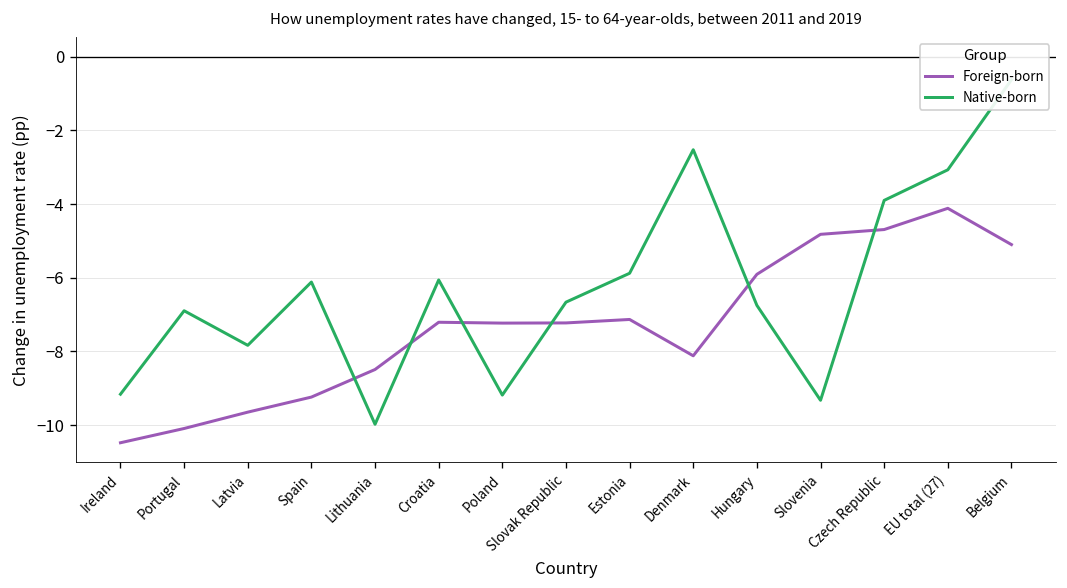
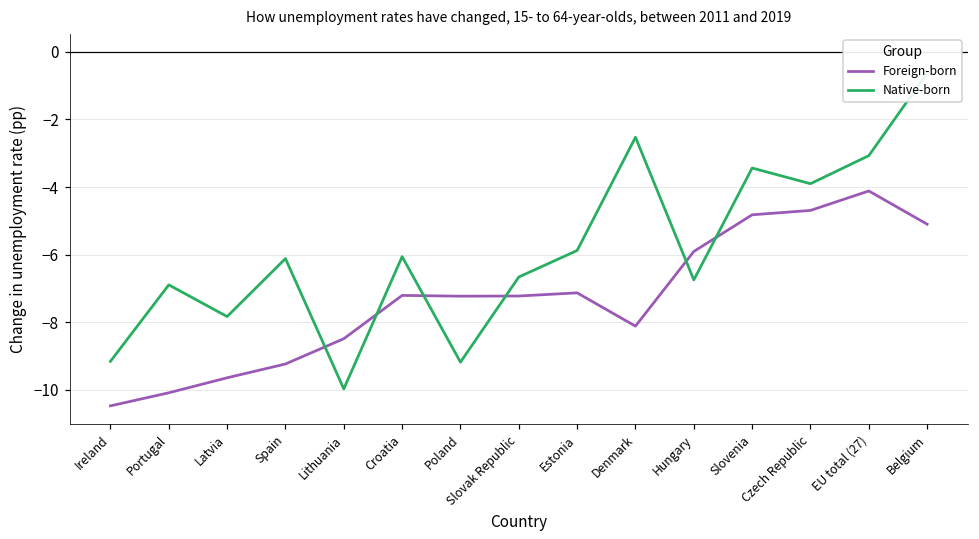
Native-born, Slovenia: -9.3 -> -3.4
